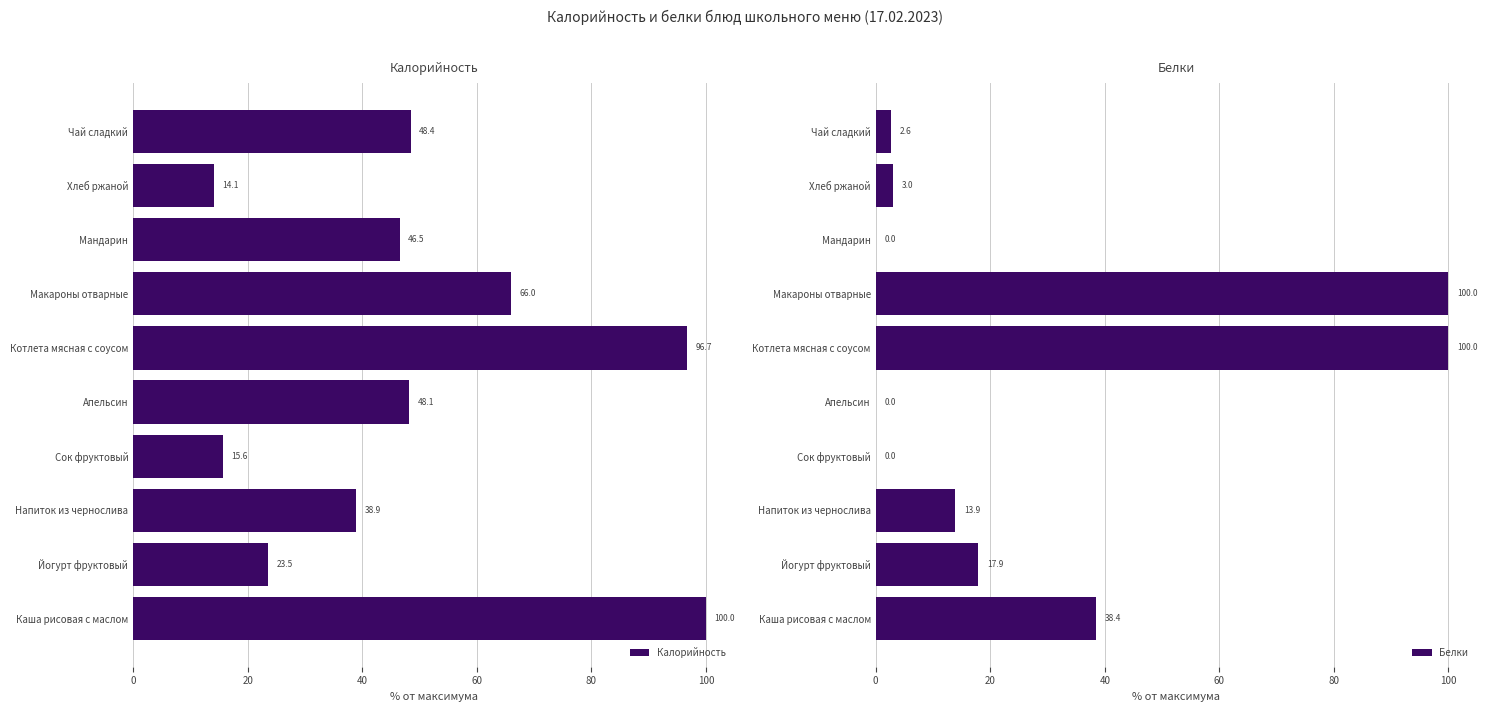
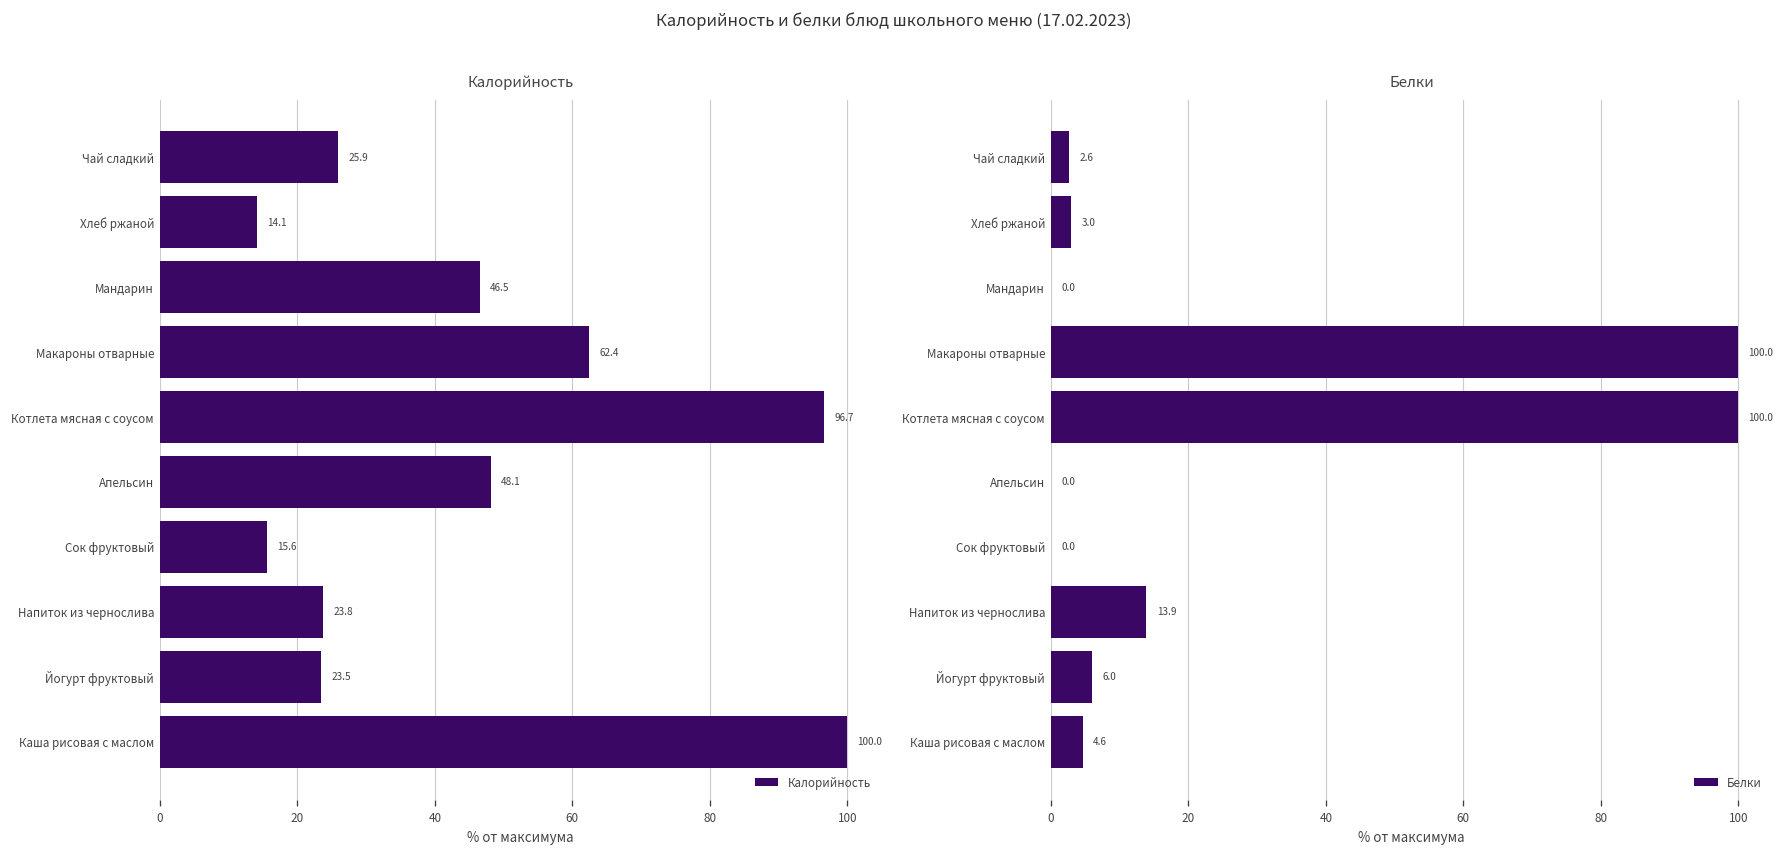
Калорийность, Чай сладкий: 48.4 -> 25.9
Калорийность, Макароны отварные: 66.0 -> 62.4
Калорийность, Напиток из чернослива: 38.9 -> 23.8
Белки, Йогурт фруктовый: 17.9 -> 6.0
Белки, Каша рисовая с маслом: 38.4 -> 4.6
